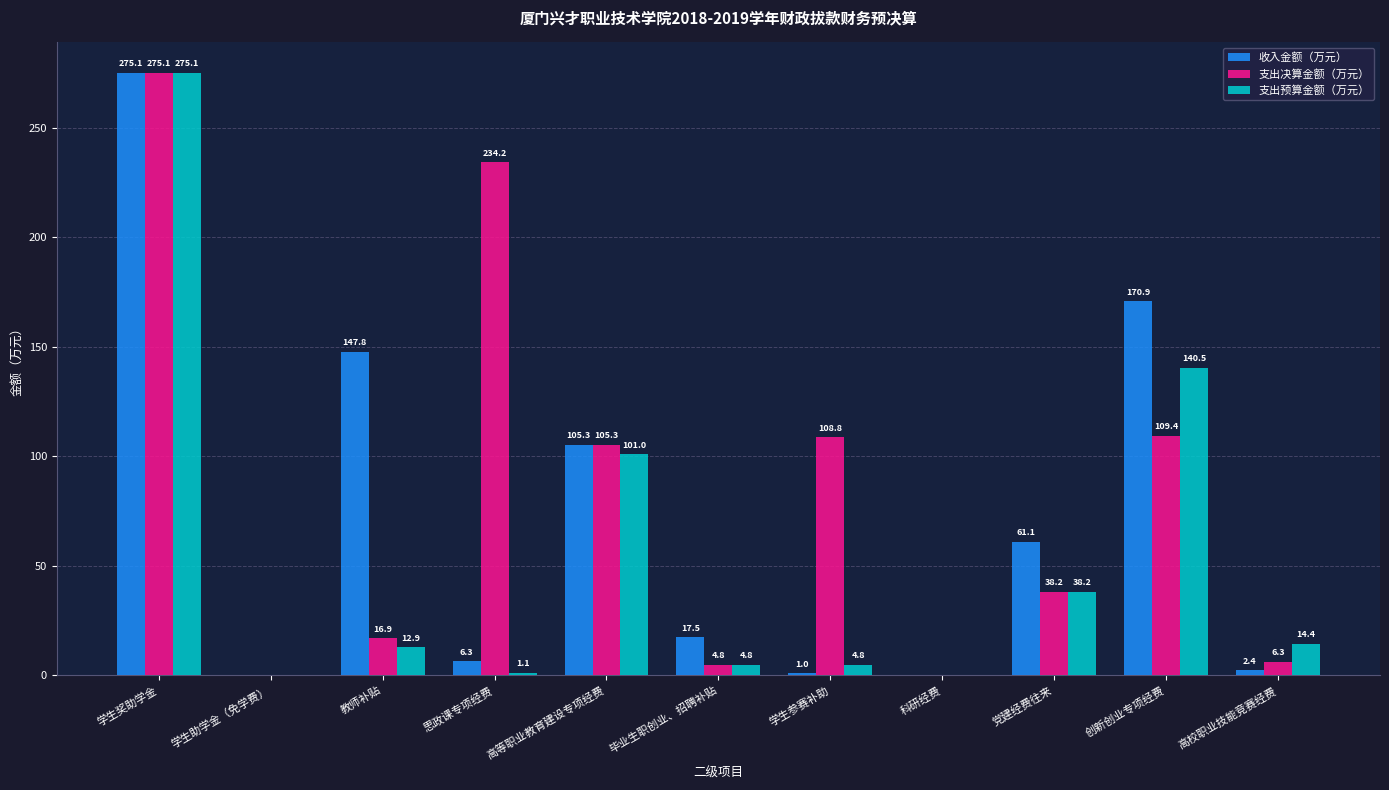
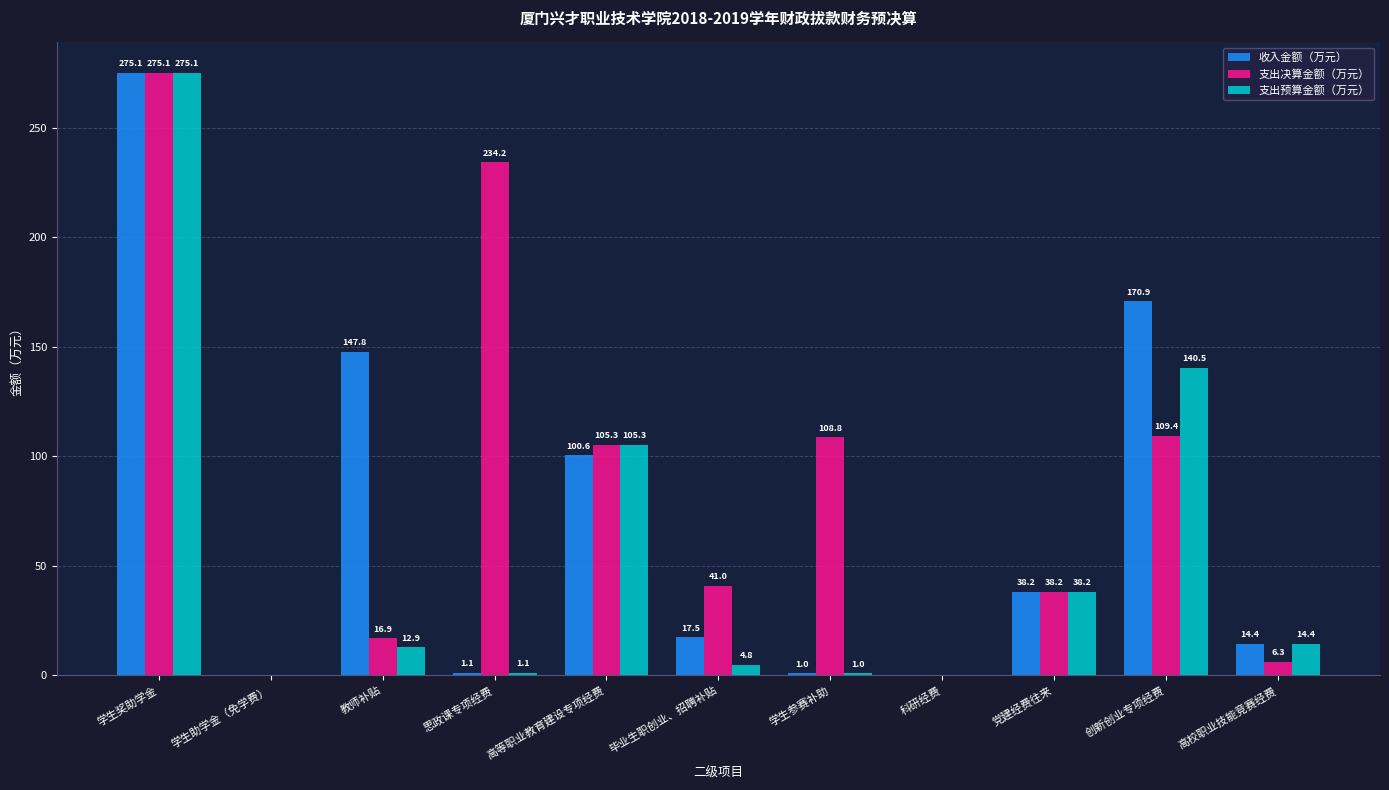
收入金额（万元）, 思政课专项经费: 6.3 -> 1.1
收入金额（万元）, 高等职业教育建设专项经费: 105.3 -> 100.6
支出预算金额（万元）, 高等职业教育建设专项经费: 101.0 -> 105.3
支出决算金额（万元）, 毕业生职创业、招聘补贴: 4.8 -> 41.0
支出预算金额（万元）, 学生参赛补助: 4.8 -> 1.0
收入金额（万元）, 党建经费往来: 61.1 -> 38.2
收入金额（万元）, 高校职业技能竞赛经费: 2.4 -> 14.4
